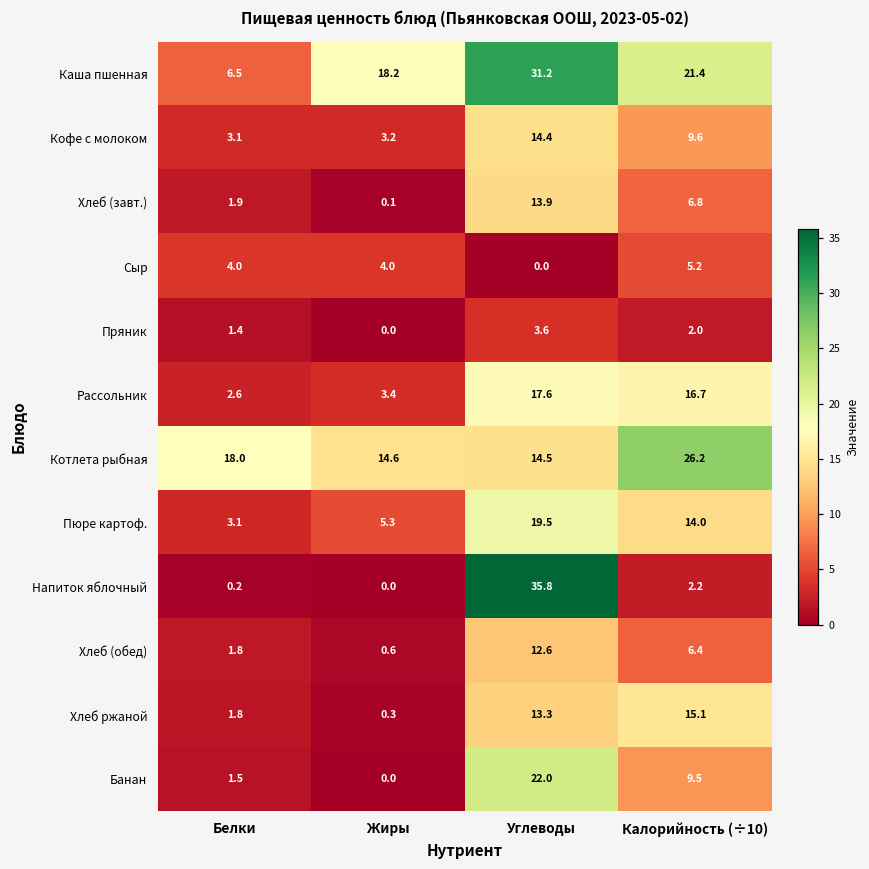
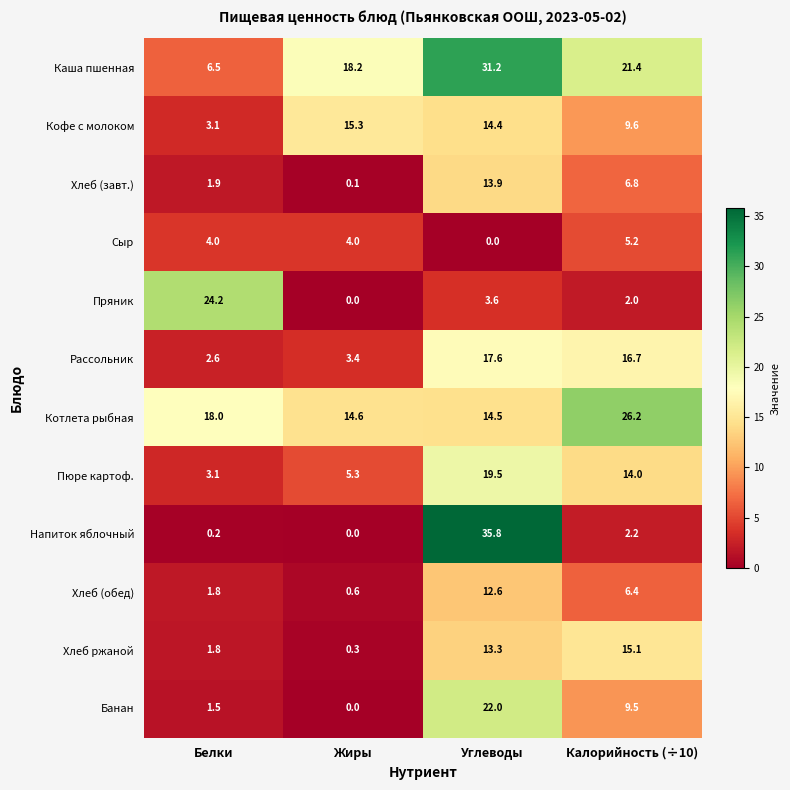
Кофе с молоком, Жиры: 3.2 -> 15.3
Пряник, Белки: 1.4 -> 24.2
